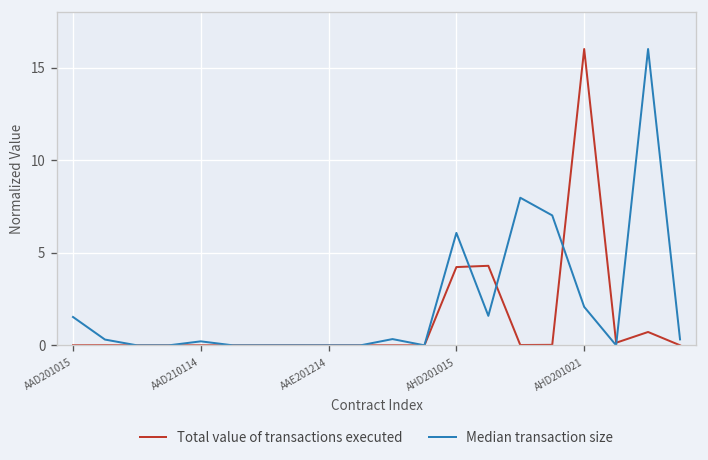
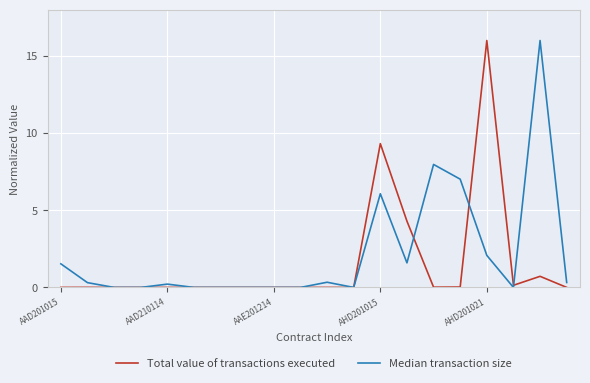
Total value of transactions executed, AHD201015: 4.2 -> 9.3
